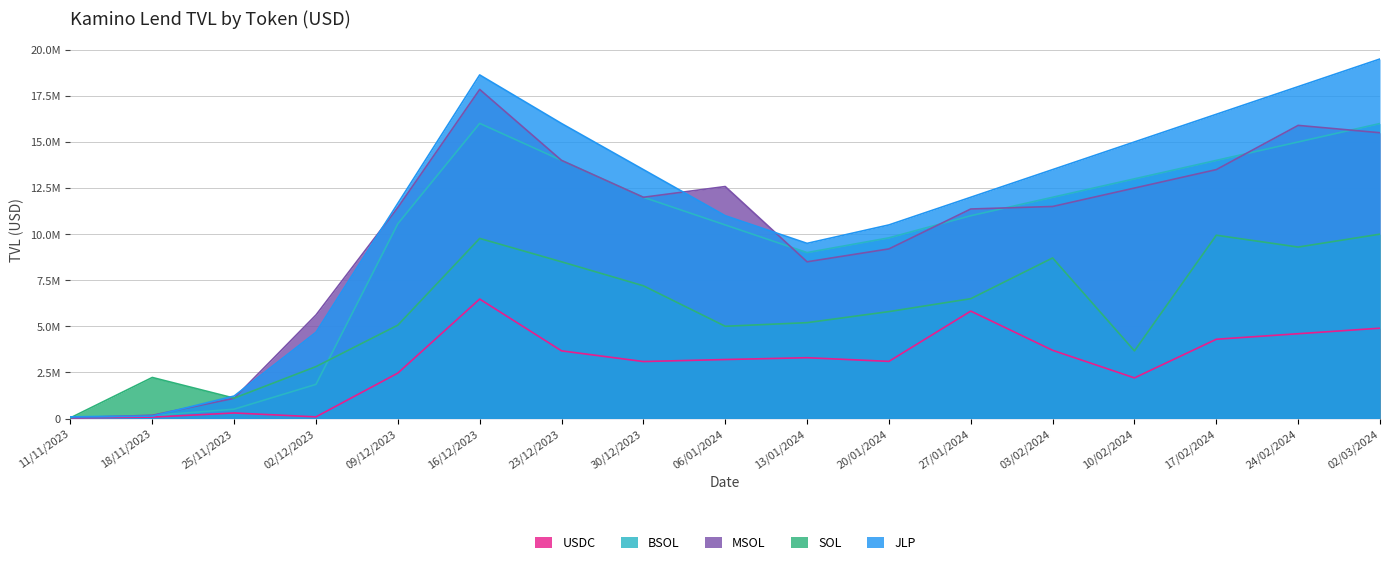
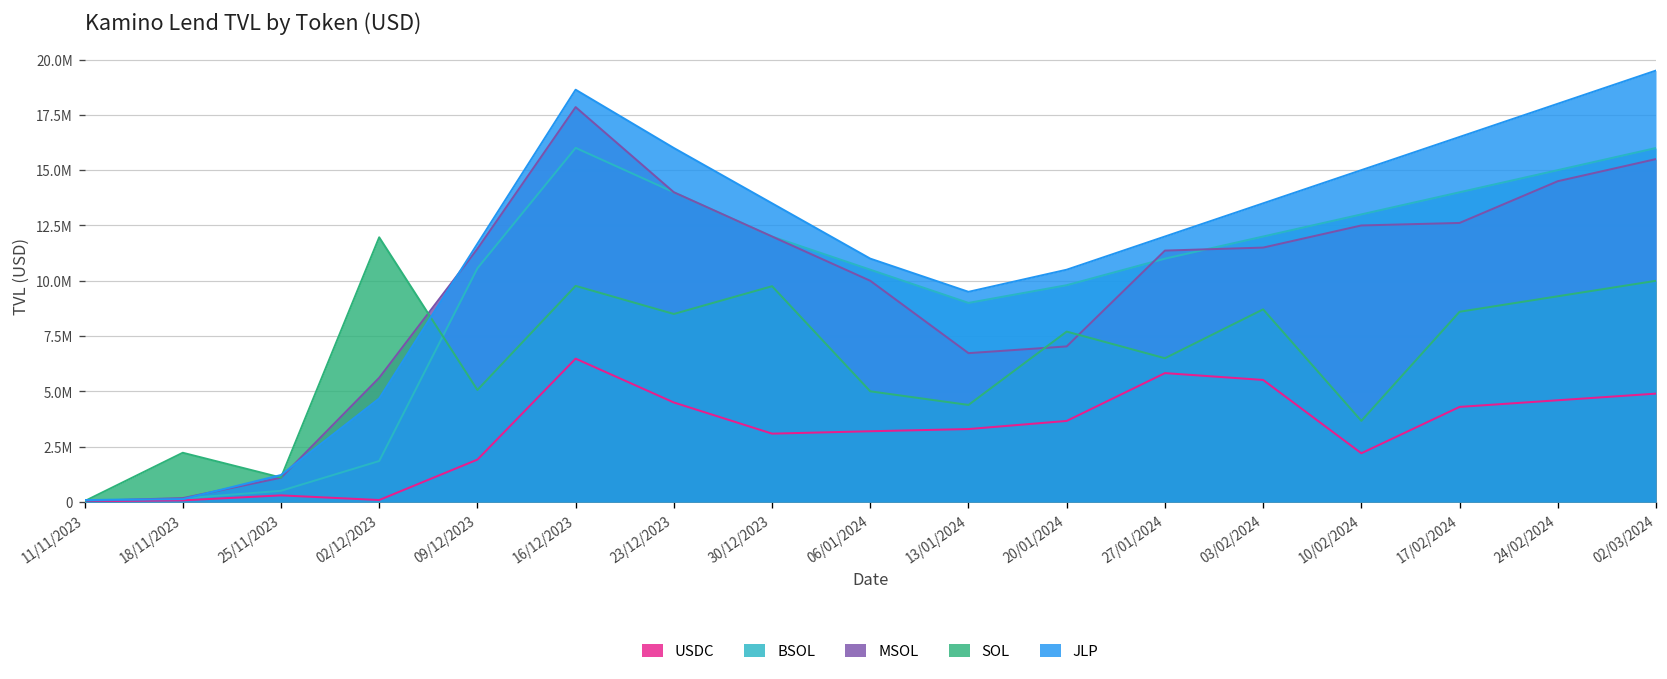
SOL, 02/12/2023: 2800000 -> 12000000
USDC, 09/12/2023: 2500000 -> 1900000
USDC, 23/12/2023: 3700000 -> 4500000
SOL, 30/12/2023: 7200000 -> 9800000
MSOL, 06/01/2024: 12600000 -> 10000000
MSOL, 13/01/2024: 8500000 -> 6700000
SOL, 13/01/2024: 5200000 -> 4400000
USDC, 20/01/2024: 3100000 -> 3700000
MSOL, 20/01/2024: 9200000 -> 7000000
SOL, 20/01/2024: 5800000 -> 7700000
USDC, 03/02/2024: 3700000 -> 5500000
MSOL, 17/02/2024: 13500000 -> 12600000
SOL, 17/02/2024: 9900000 -> 8600000
MSOL, 24/02/2024: 15900000 -> 14500000
